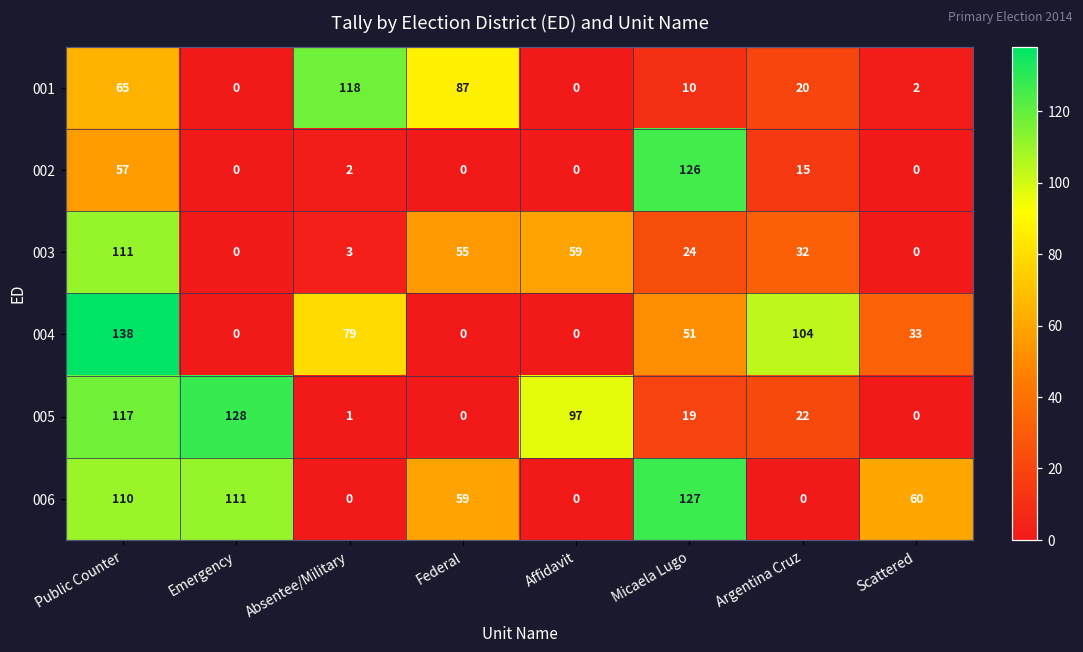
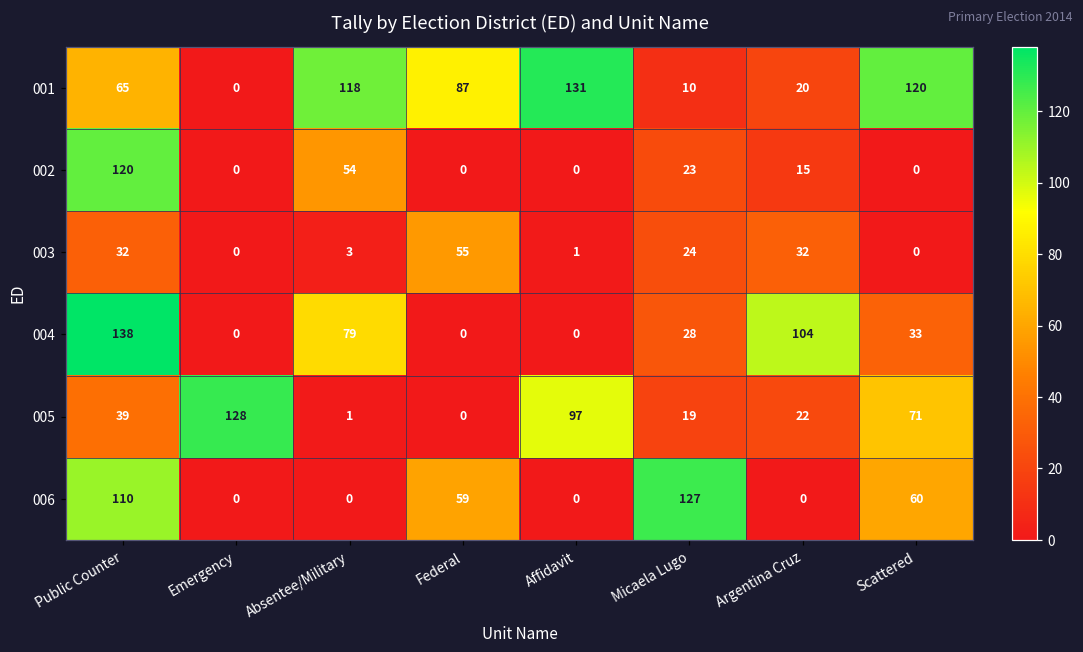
001, Affidavit: 0 -> 131
001, Scattered: 2 -> 120
002, Public Counter: 57 -> 120
002, Absentee/Military: 2 -> 54
002, Micaela Lugo: 126 -> 23
003, Public Counter: 111 -> 32
003, Affidavit: 59 -> 1
004, Micaela Lugo: 51 -> 28
005, Public Counter: 117 -> 39
005, Scattered: 0 -> 71
006, Emergency: 111 -> 0
